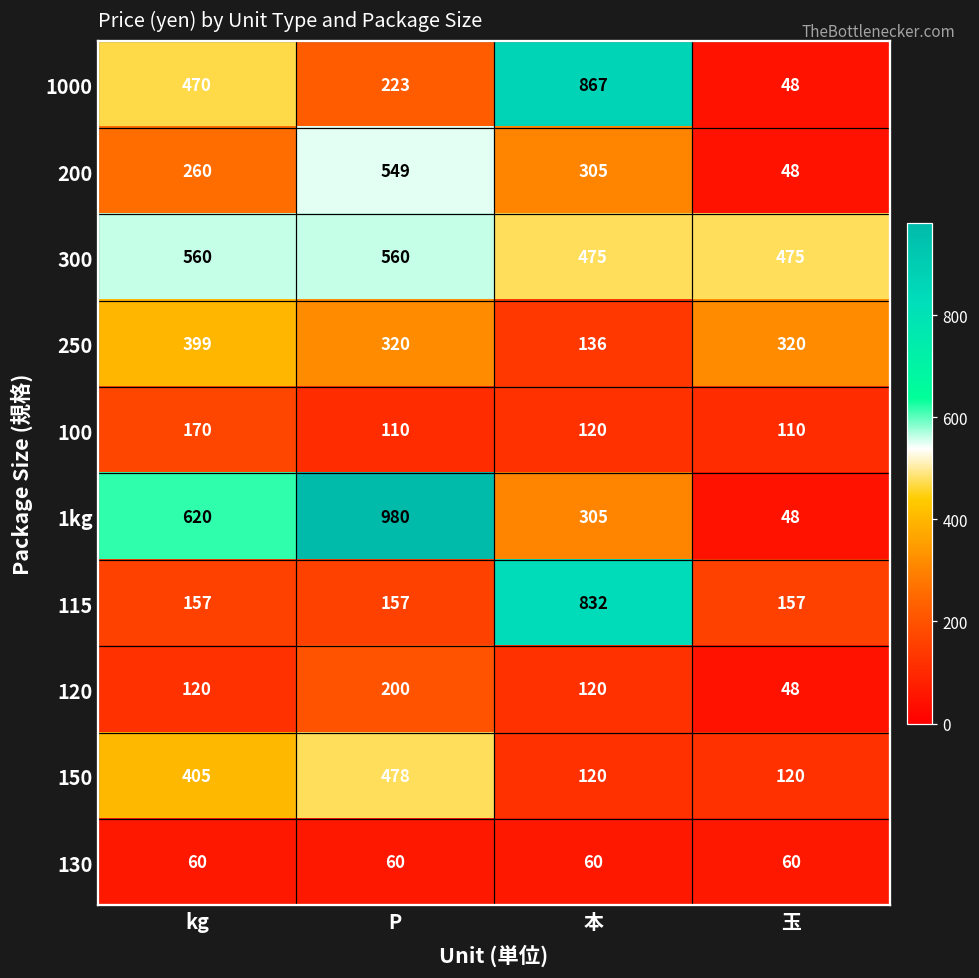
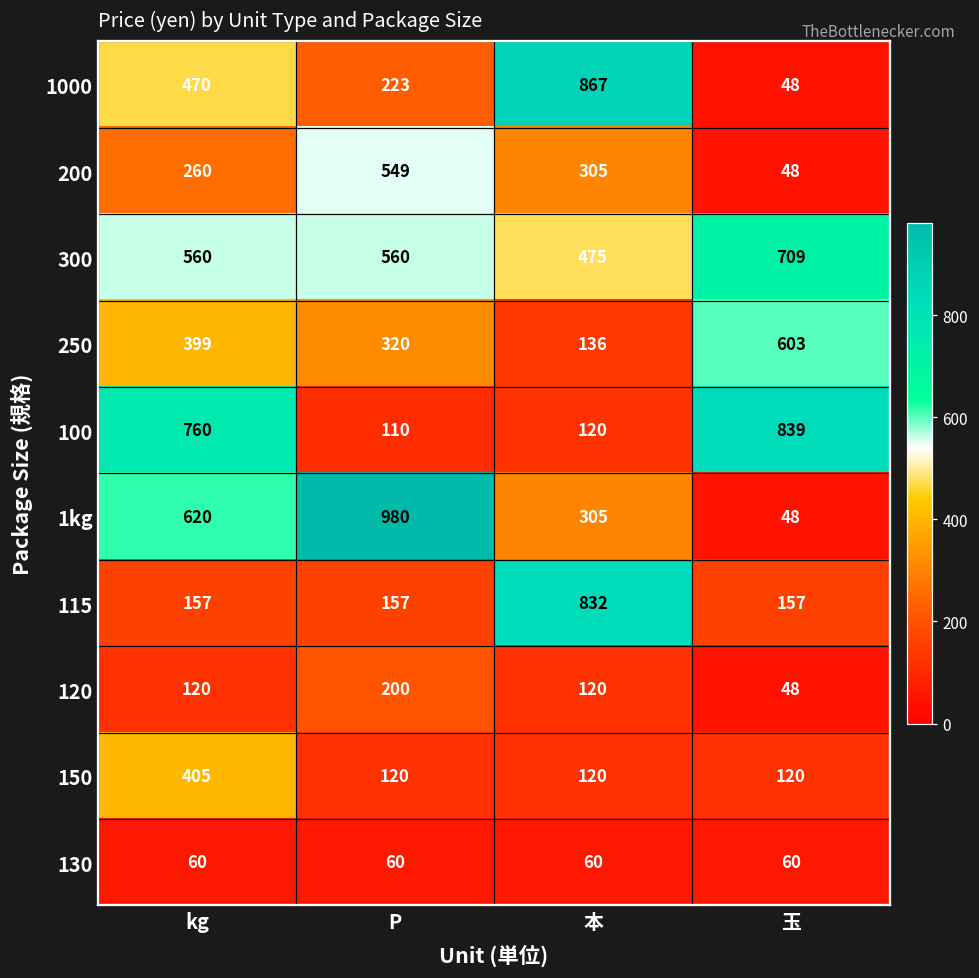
300, 玉: 475 -> 709
250, 玉: 320 -> 603
100, kg: 170 -> 760
100, 玉: 110 -> 839
150, P: 478 -> 120
